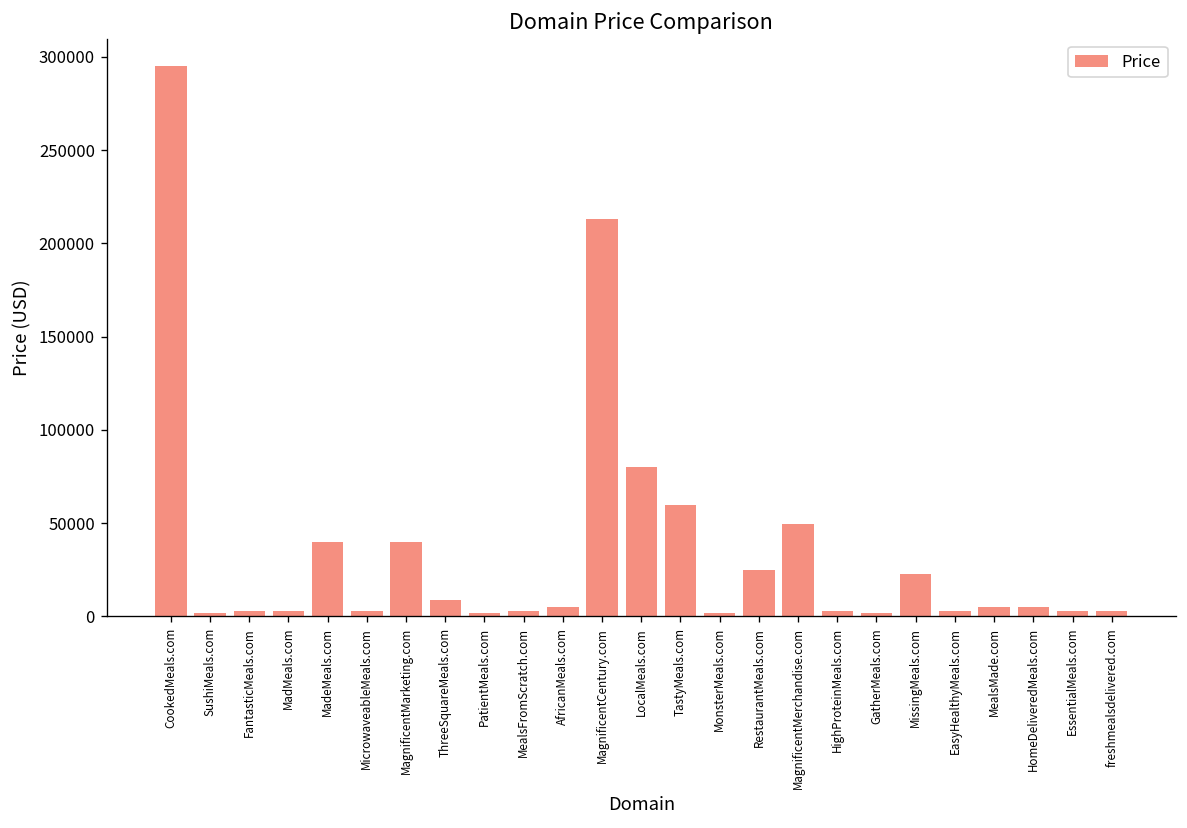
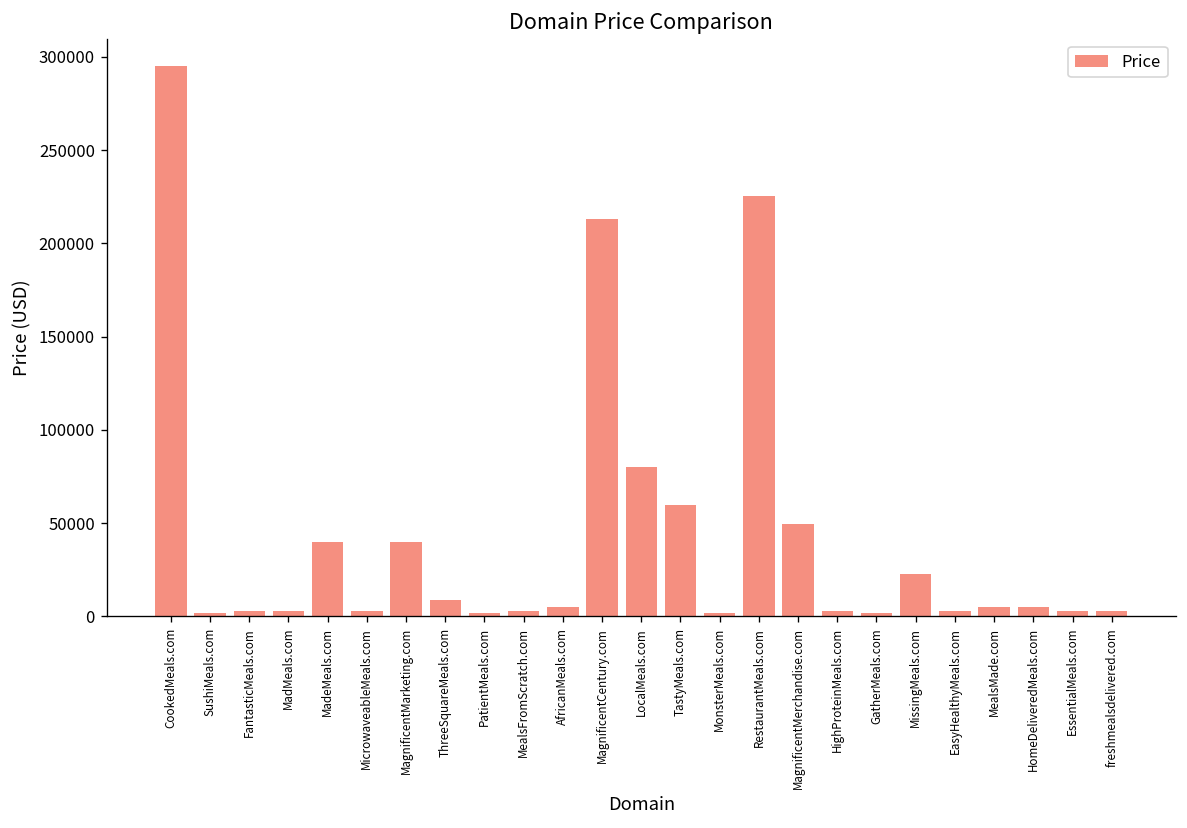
RestaurantMeals.com: 25000 -> 225000
